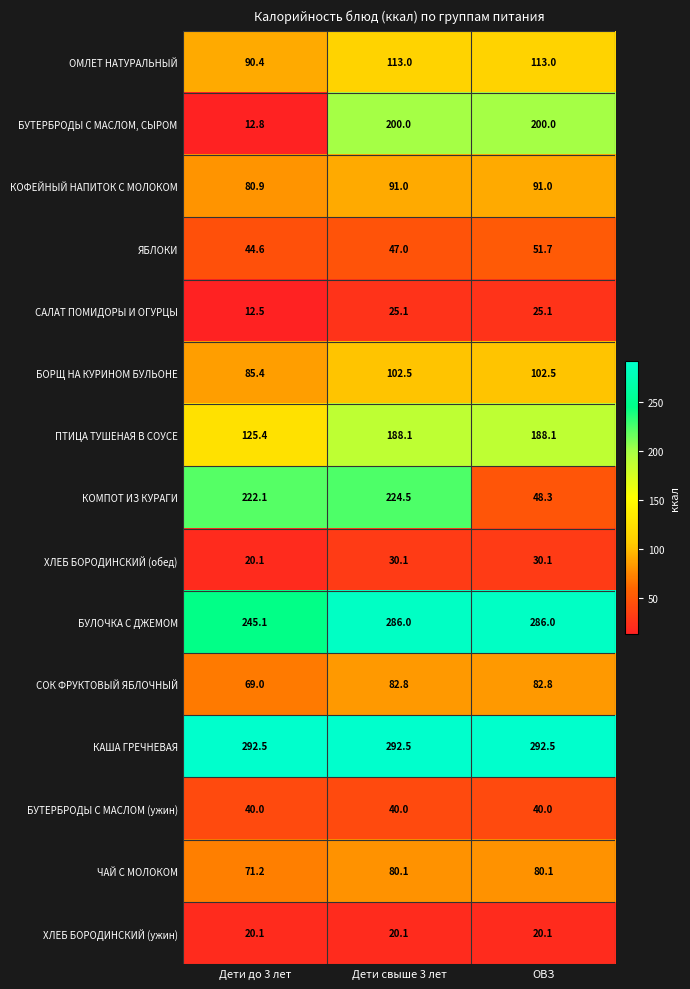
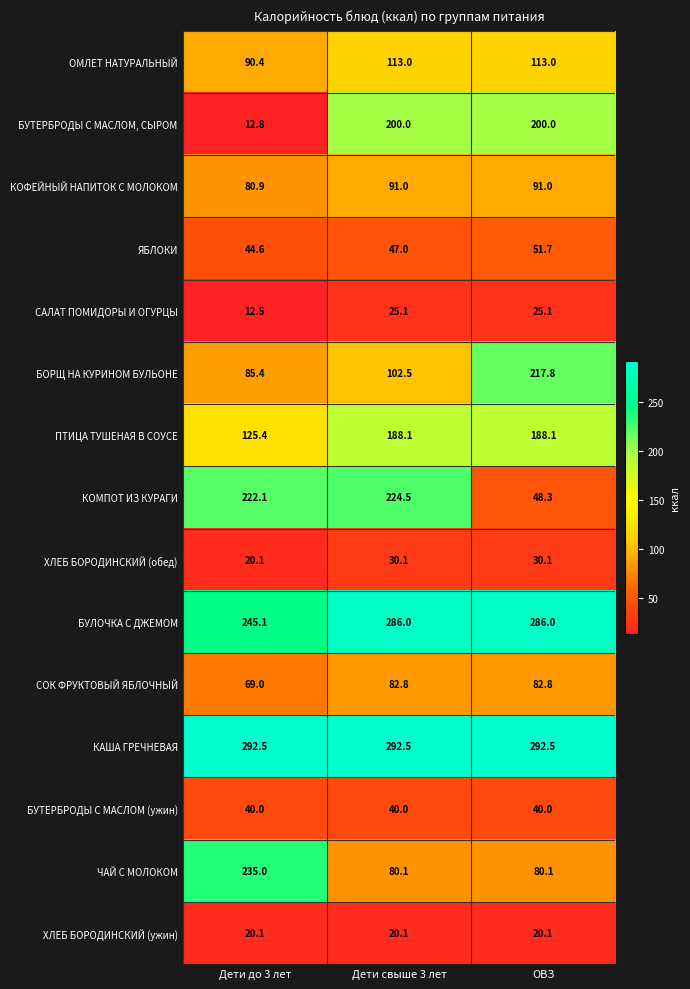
БОРЩ НА КУРИНОМ БУЛЬОНЕ, ОВЗ: 102.5 -> 217.8
ЧАЙ С МОЛОКОМ, Дети до 3 лет: 71.2 -> 235.0
